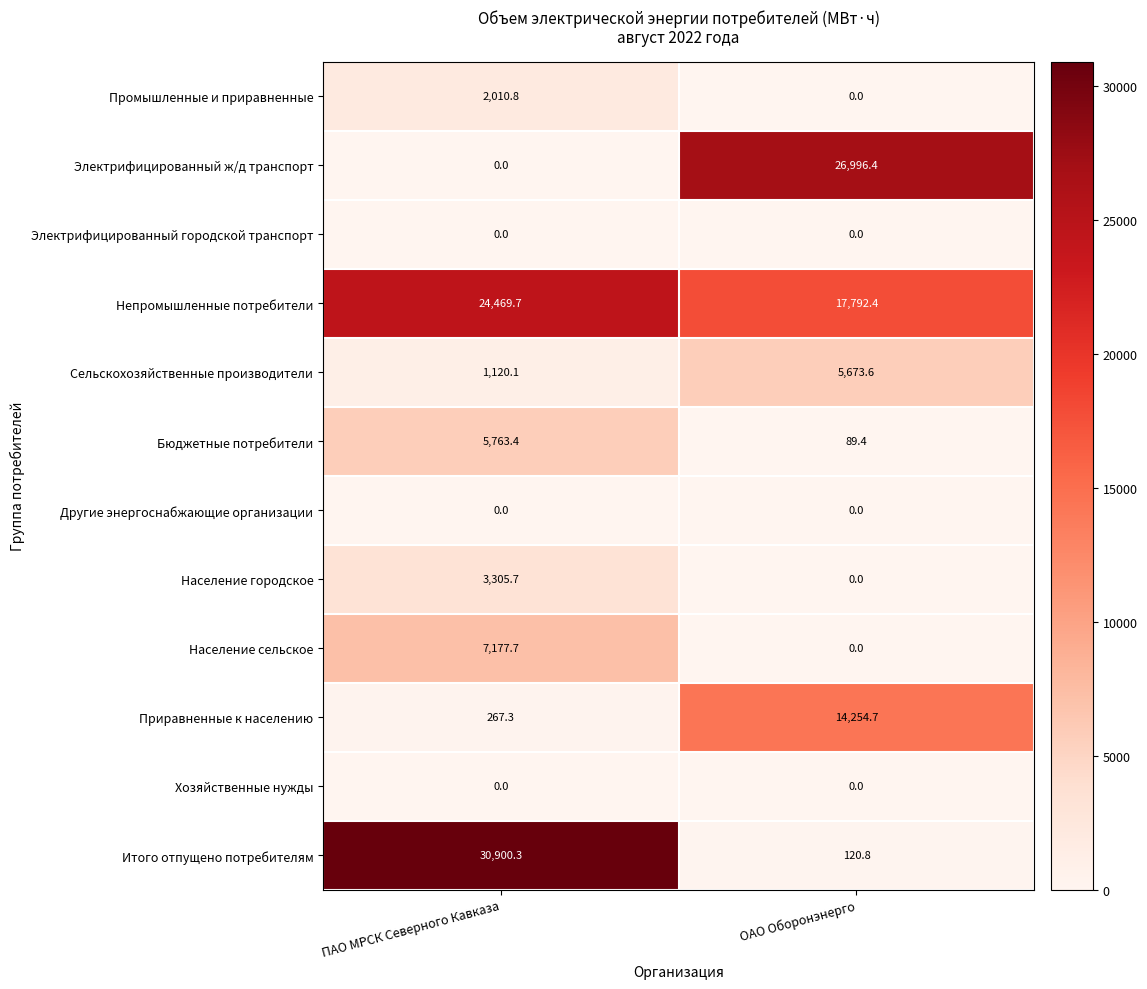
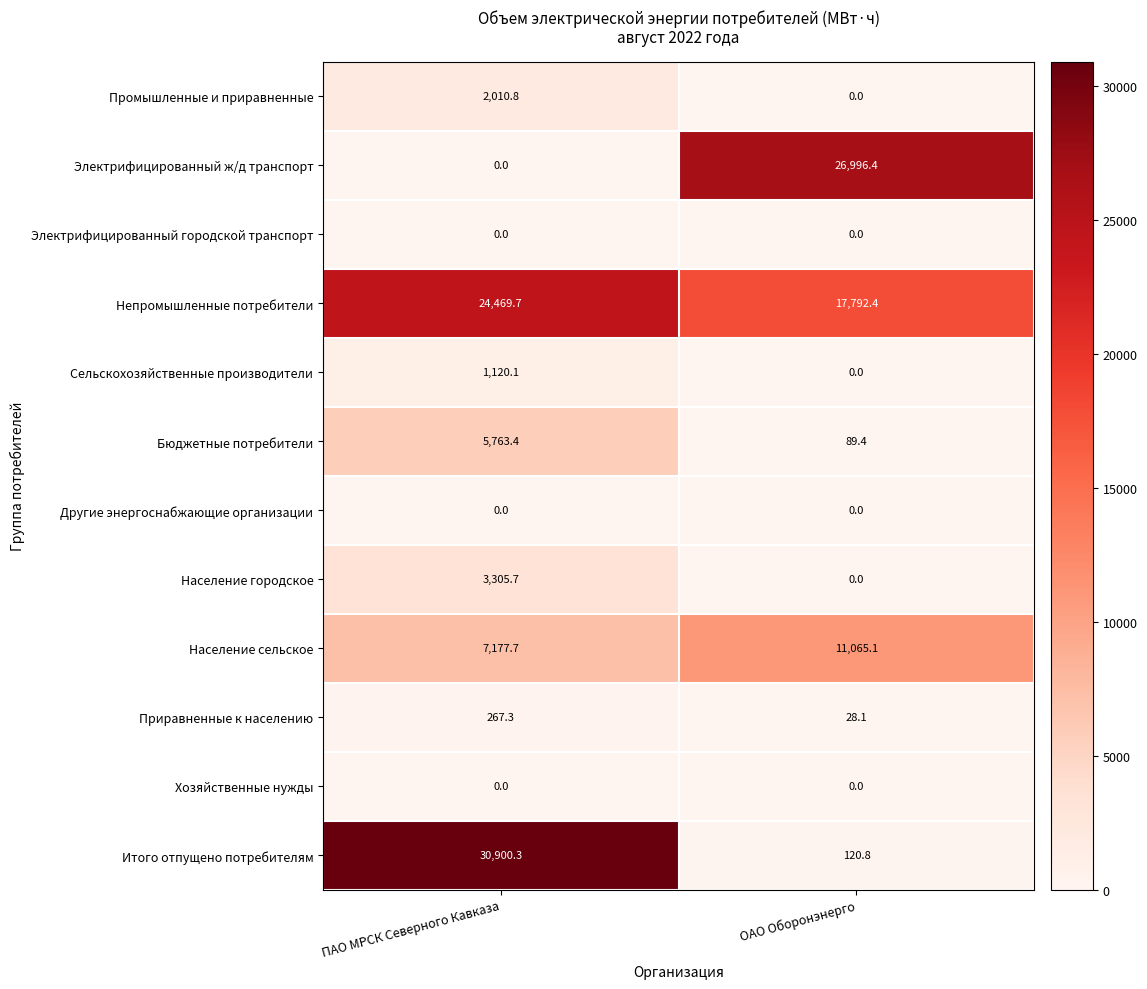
Сельскохозяйственные производители, ОАО Оборонэнерго: 5,673.6 -> 0.0
Население сельское, ОАО Оборонэнерго: 0.0 -> 11,065.1
Приравненные к населению, ОАО Оборонэнерго: 14,254.7 -> 28.1
